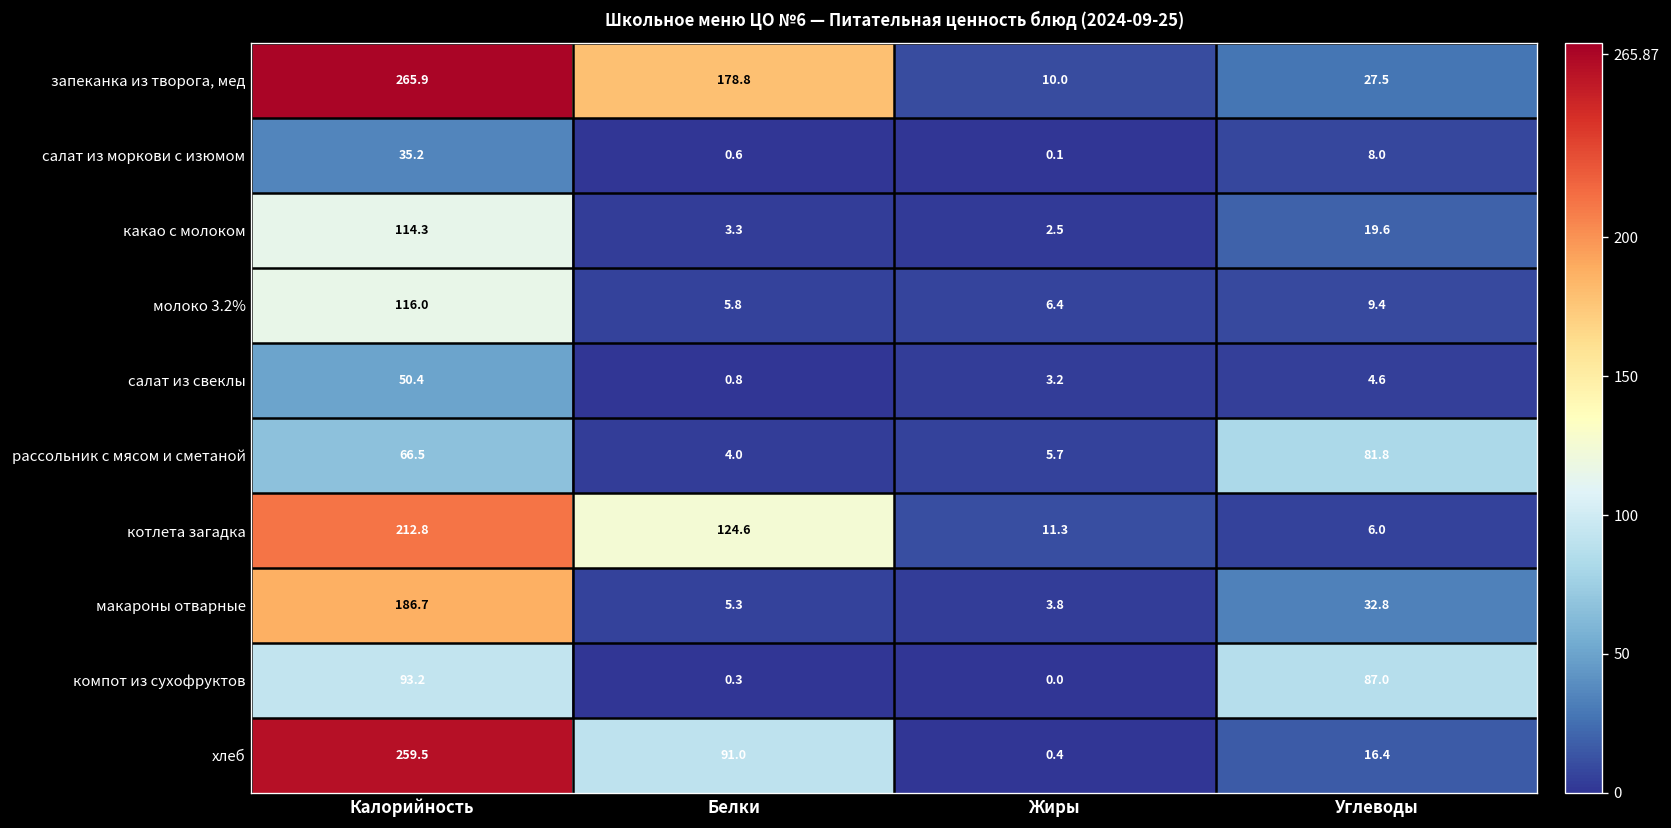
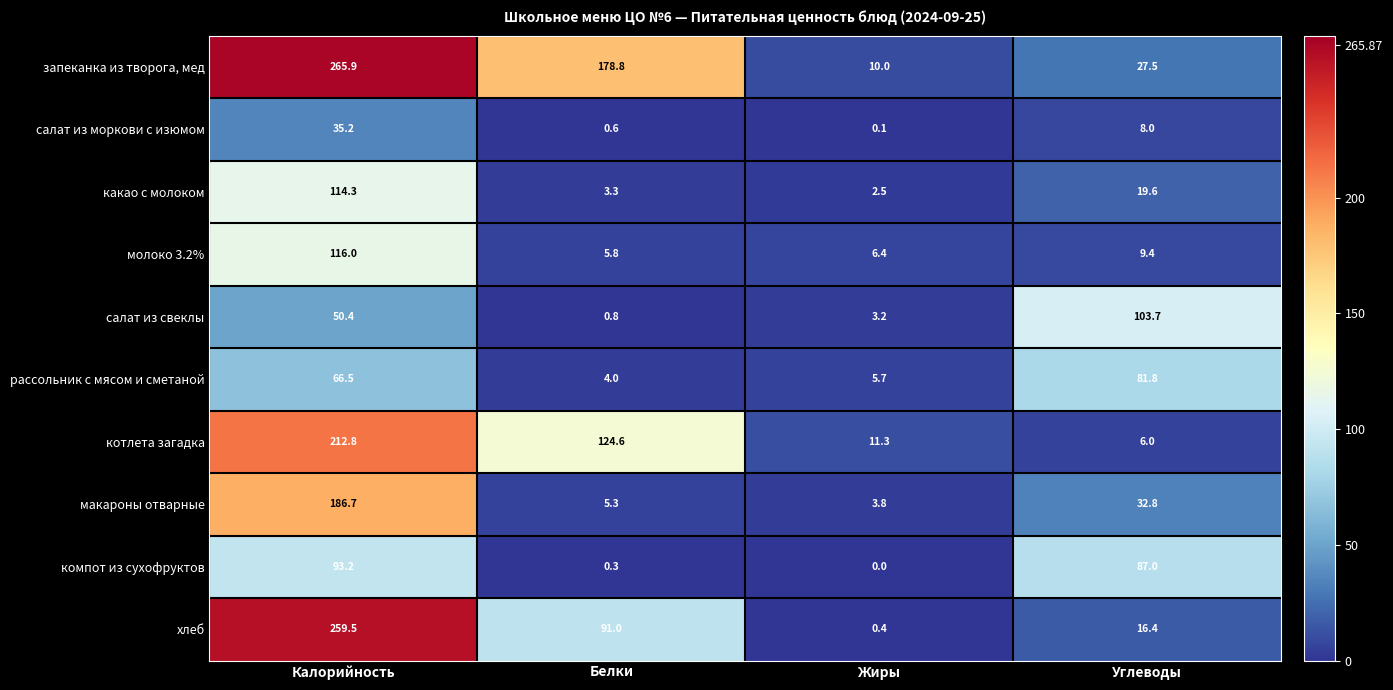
салат из свеклы, Углеводы: 4.6 -> 103.7
